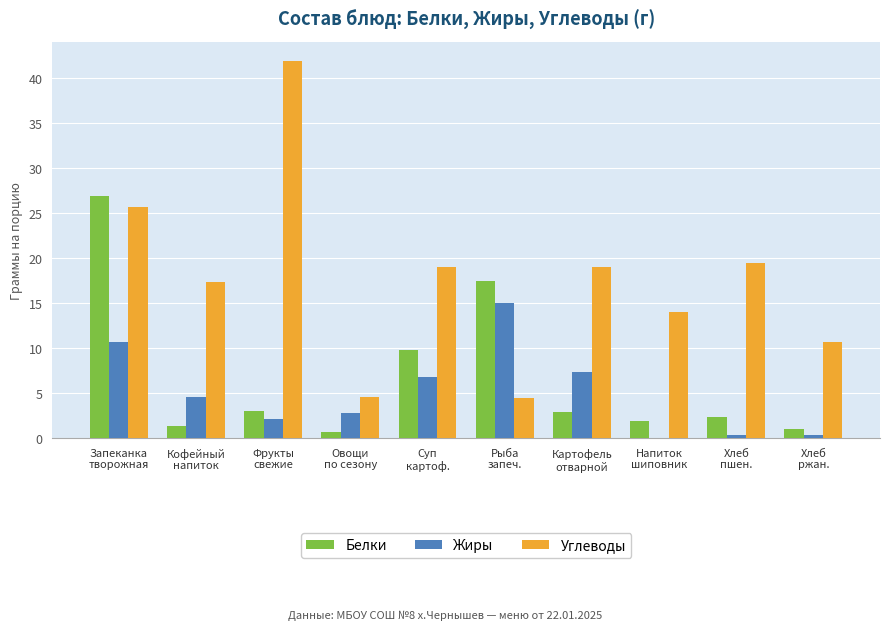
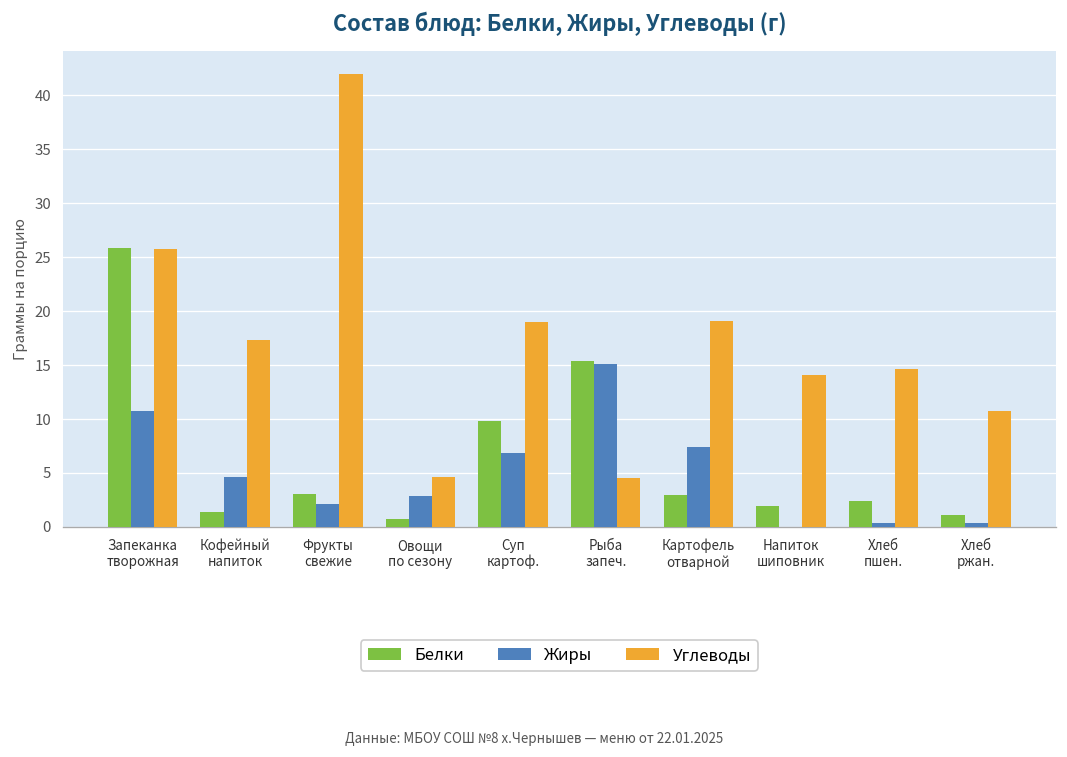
Белки, Запеканка творожная: 27 -> 26
Белки, Рыба запеч.: 18 -> 15
Углеводы, Хлеб пшен.: 20 -> 15
